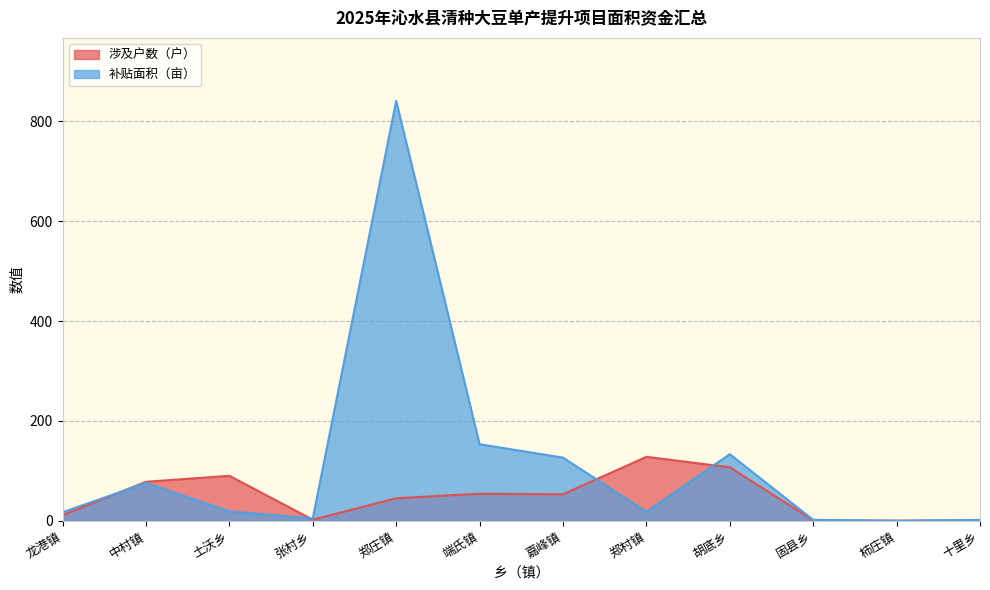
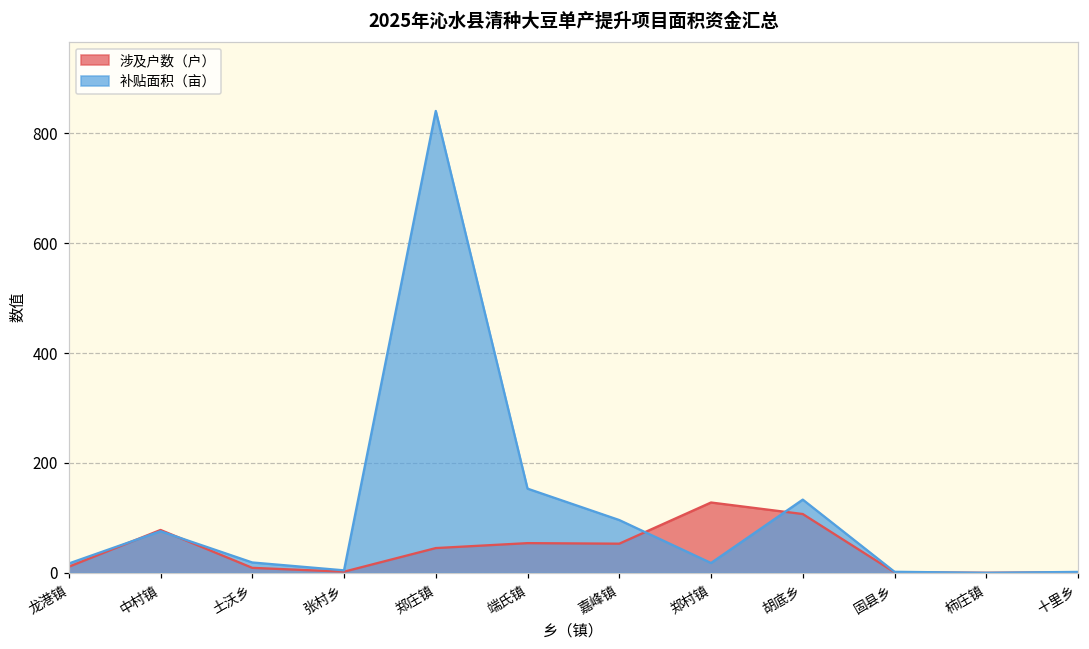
涉及户数（户）, 土沃乡: 90 -> 10
补贴面积（亩）, 嘉峰镇: 130 -> 100
